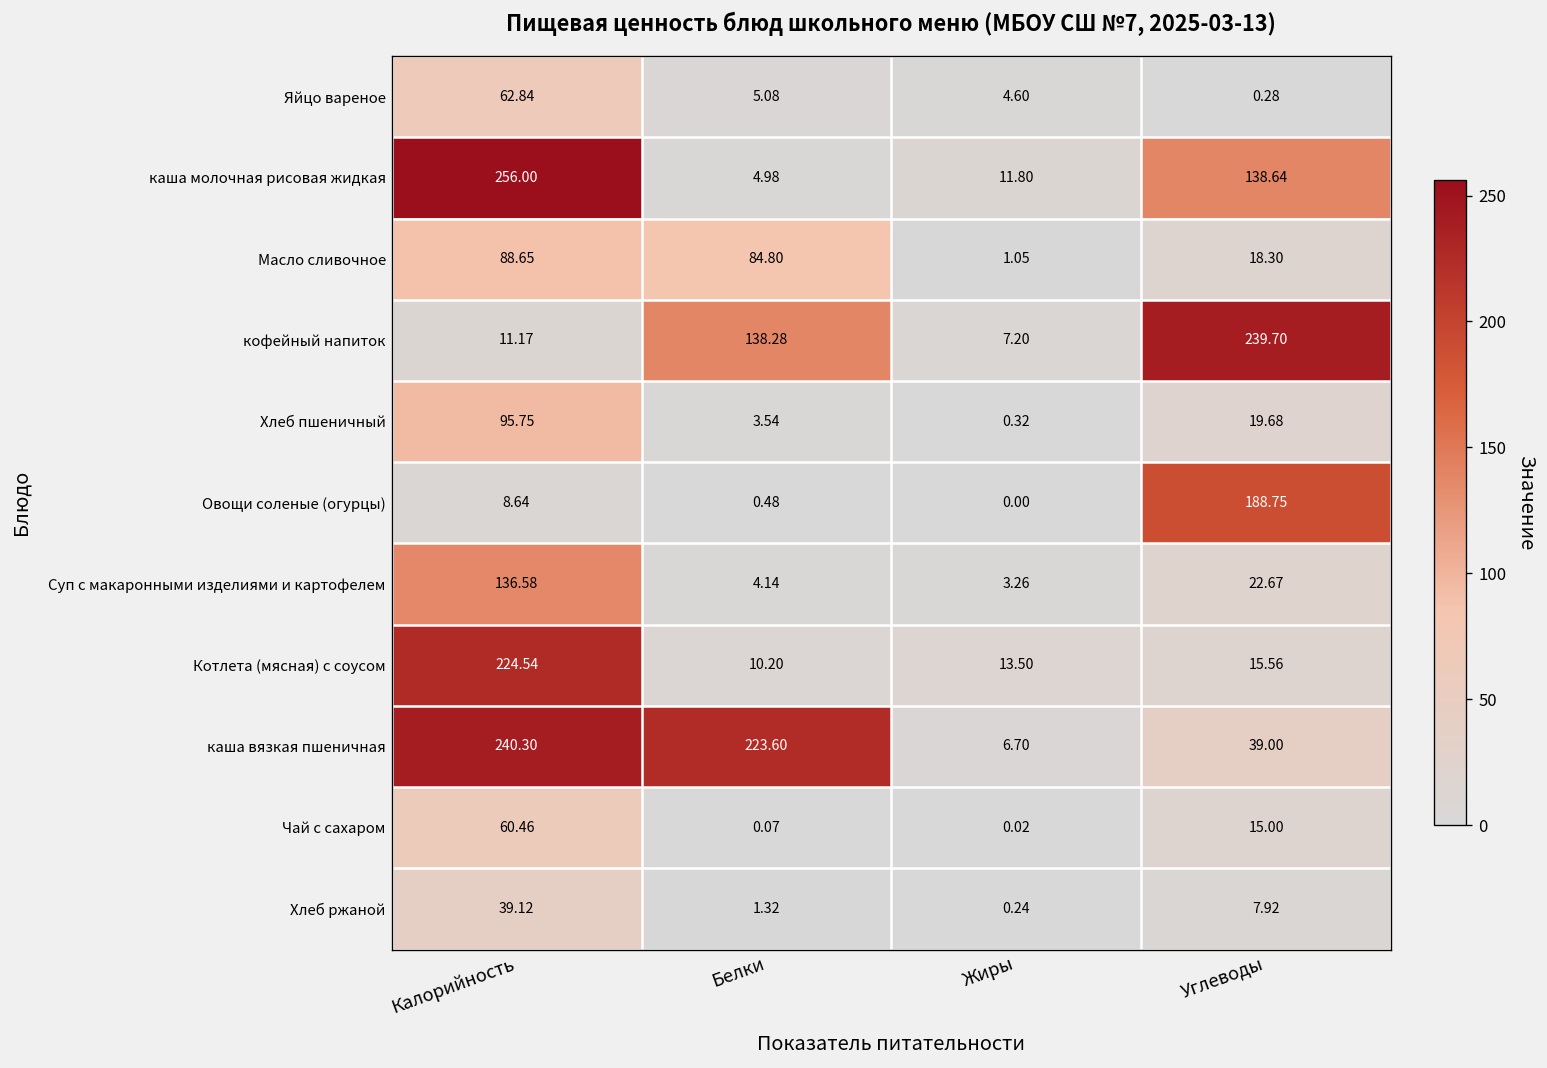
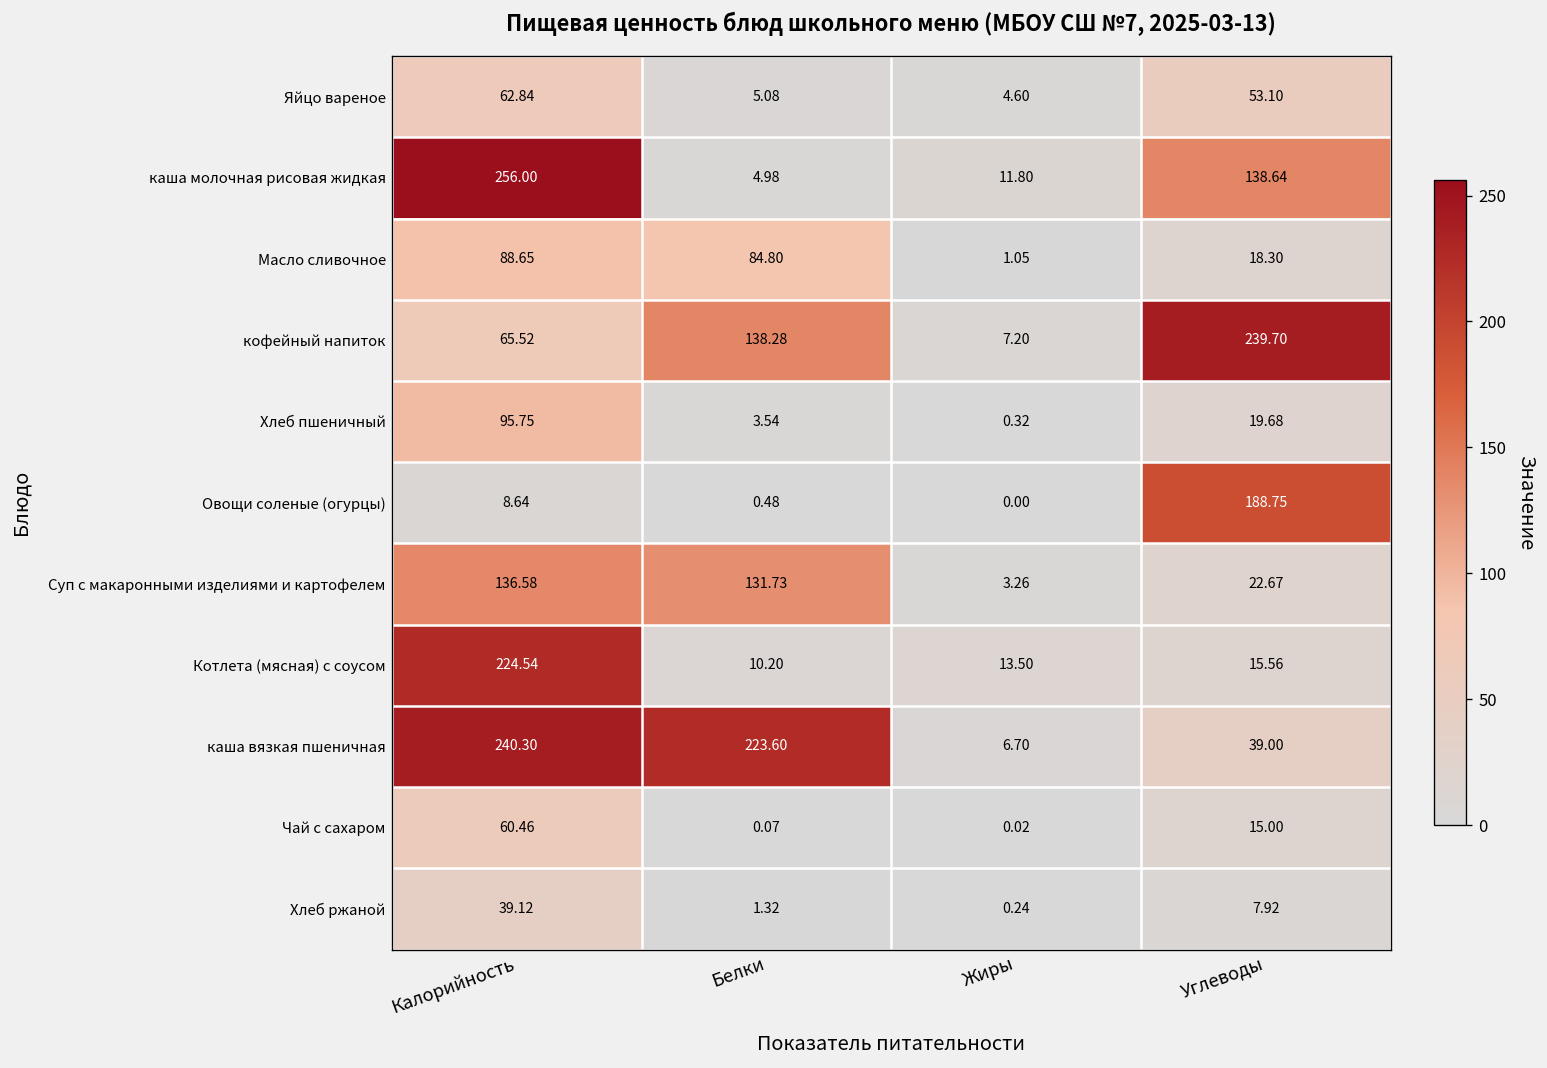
Яйцо вареное, Углеводы: 0.28 -> 53.10
кофейный напиток, Калорийность: 11.17 -> 65.52
Суп с макаронными изделиями и картофелем, Белки: 4.14 -> 131.73
